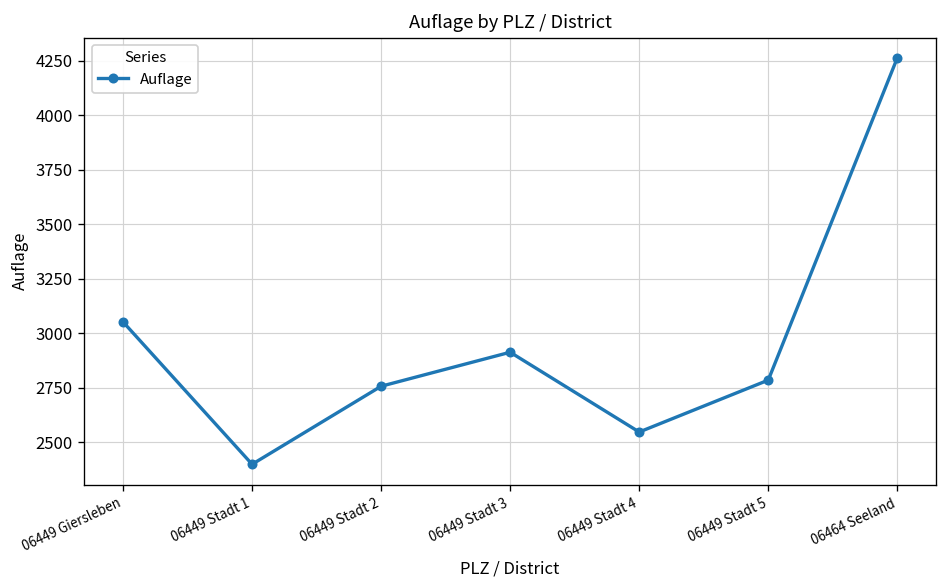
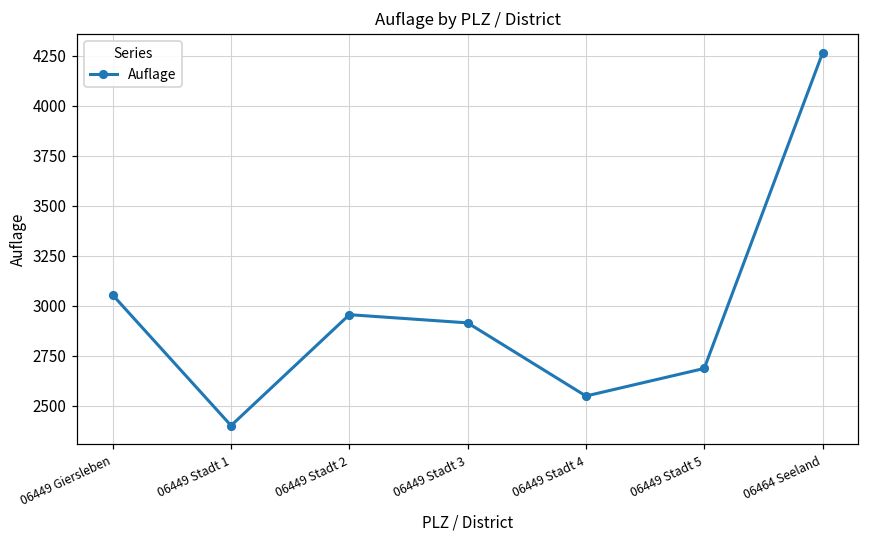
06449 Stadt 2: 2760 -> 2960
06449 Stadt 5: 2790 -> 2690
